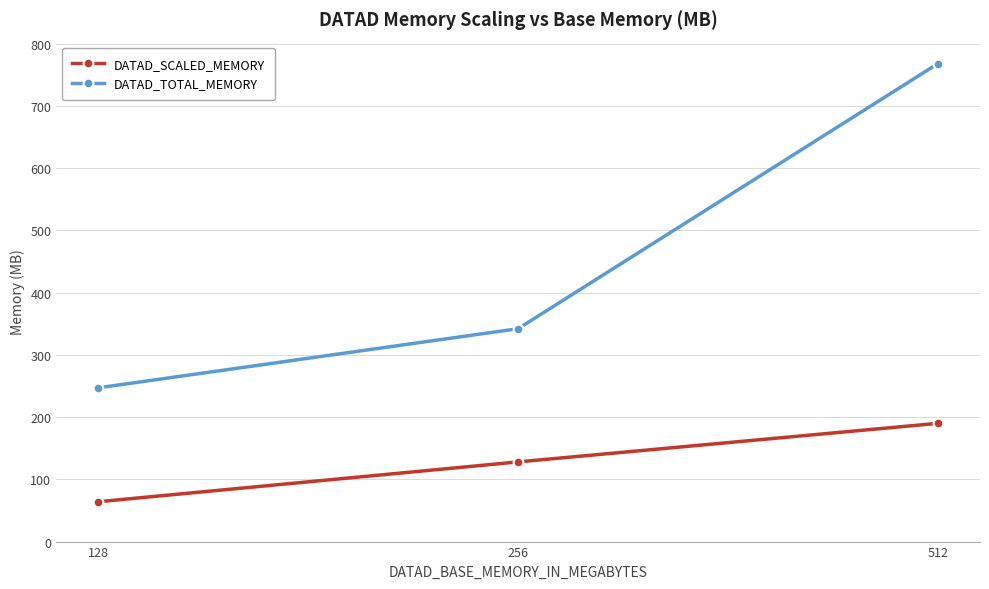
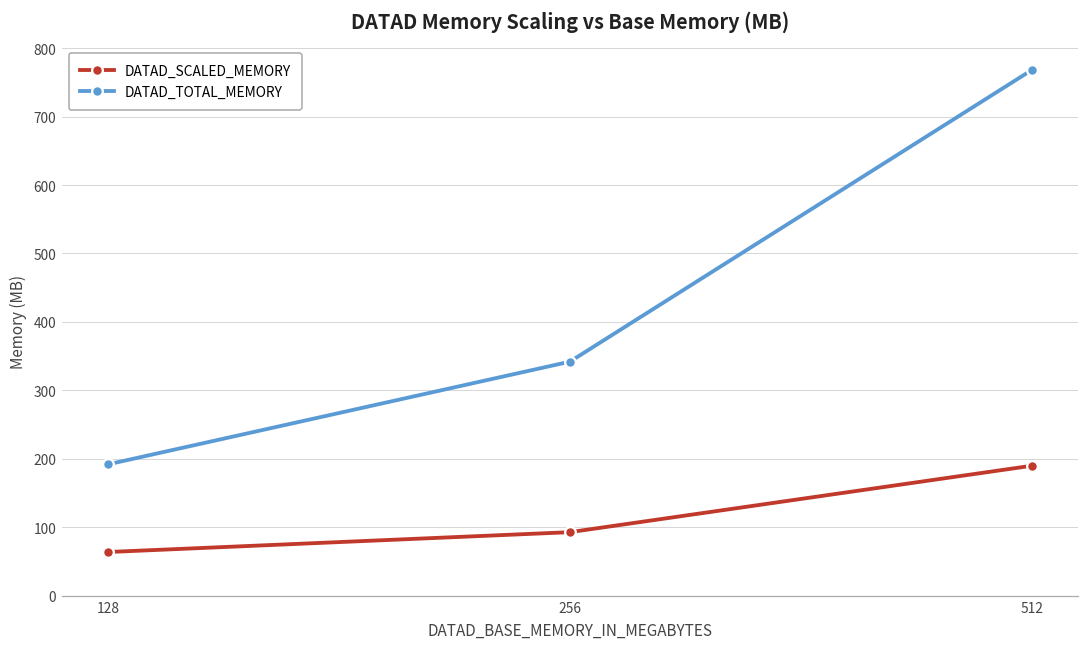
DATAD_TOTAL_MEMORY, 128: 250 -> 190
DATAD_SCALED_MEMORY, 256: 130 -> 90
